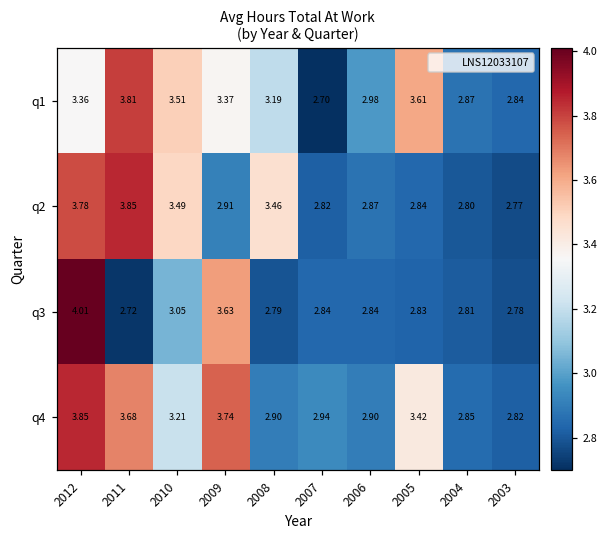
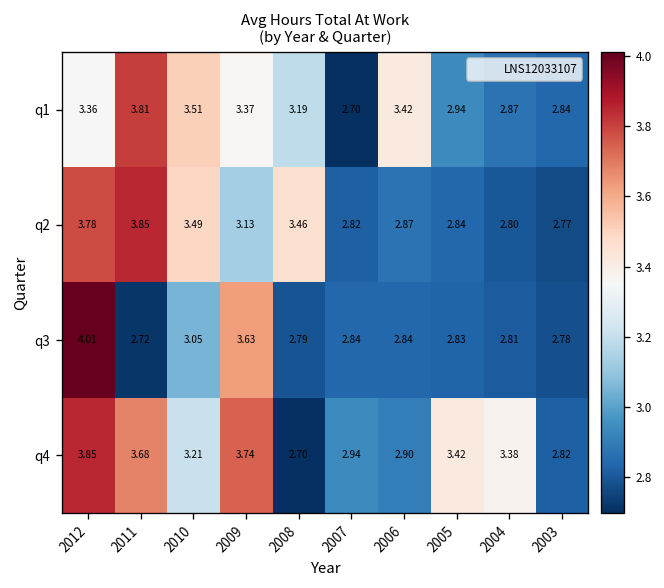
q1, 2006: 2.98 -> 3.42
q1, 2005: 3.61 -> 2.94
q2, 2009: 2.91 -> 3.13
q4, 2008: 2.90 -> 2.70
q4, 2004: 2.85 -> 3.38
